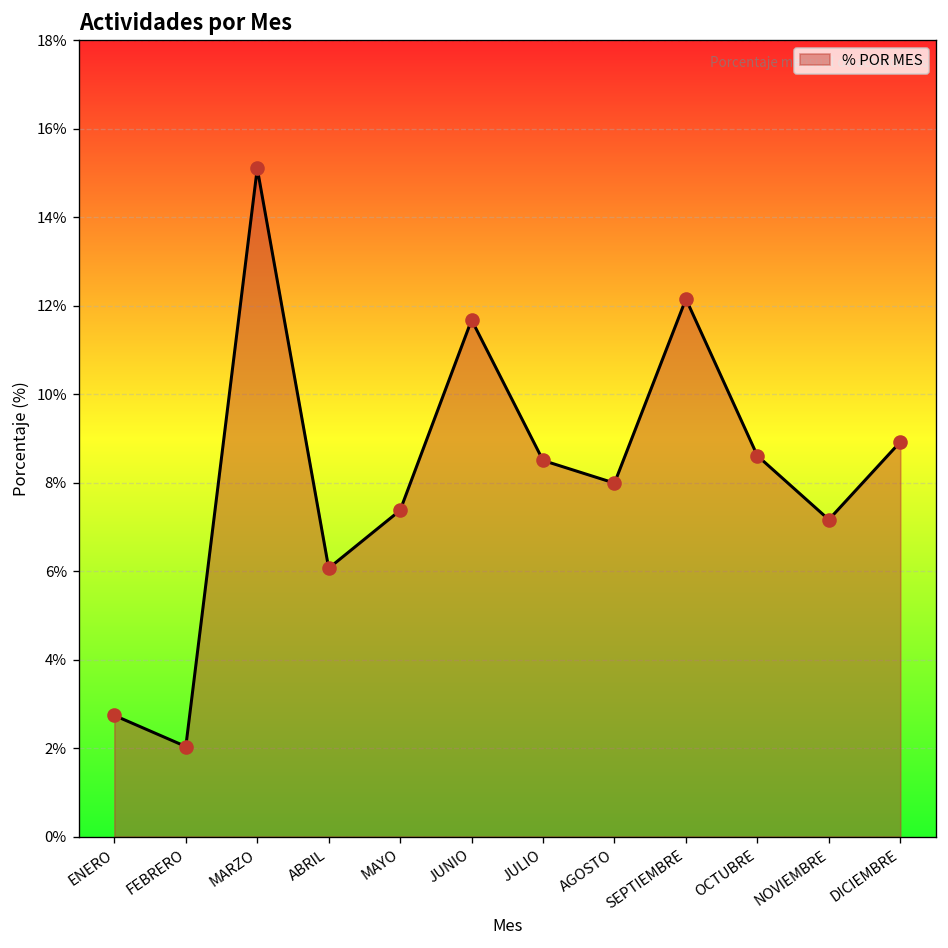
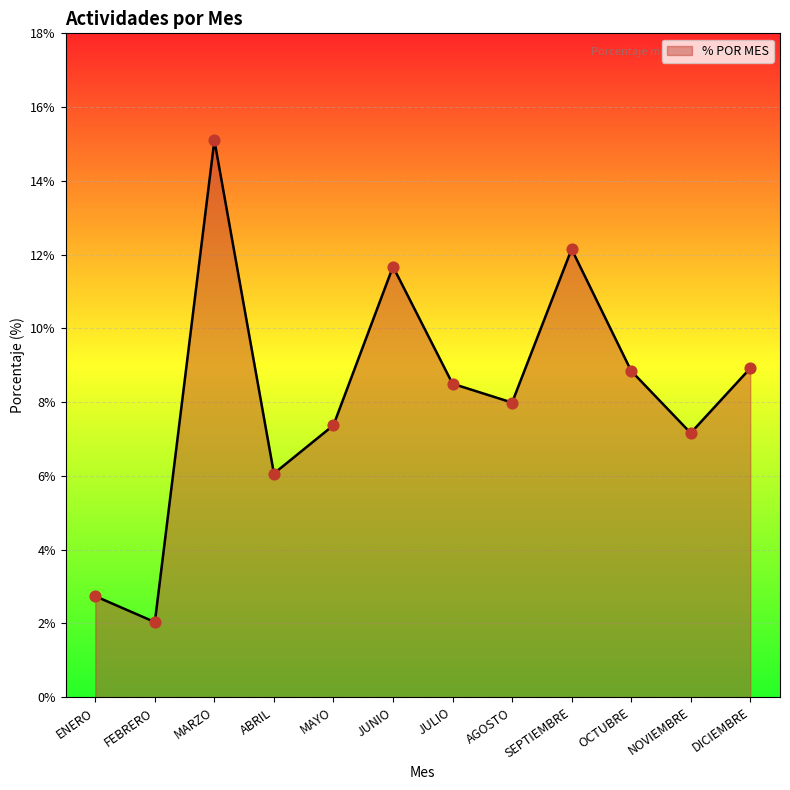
OCTUBRE: 8.6% -> 8.8%
